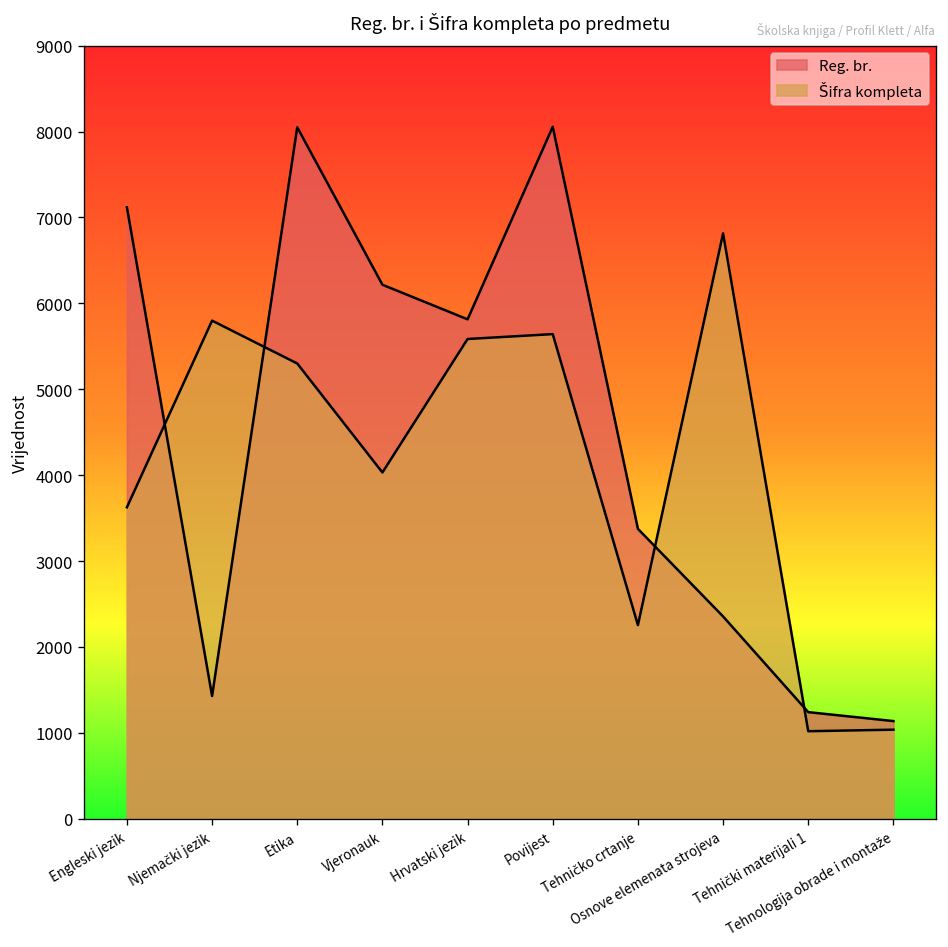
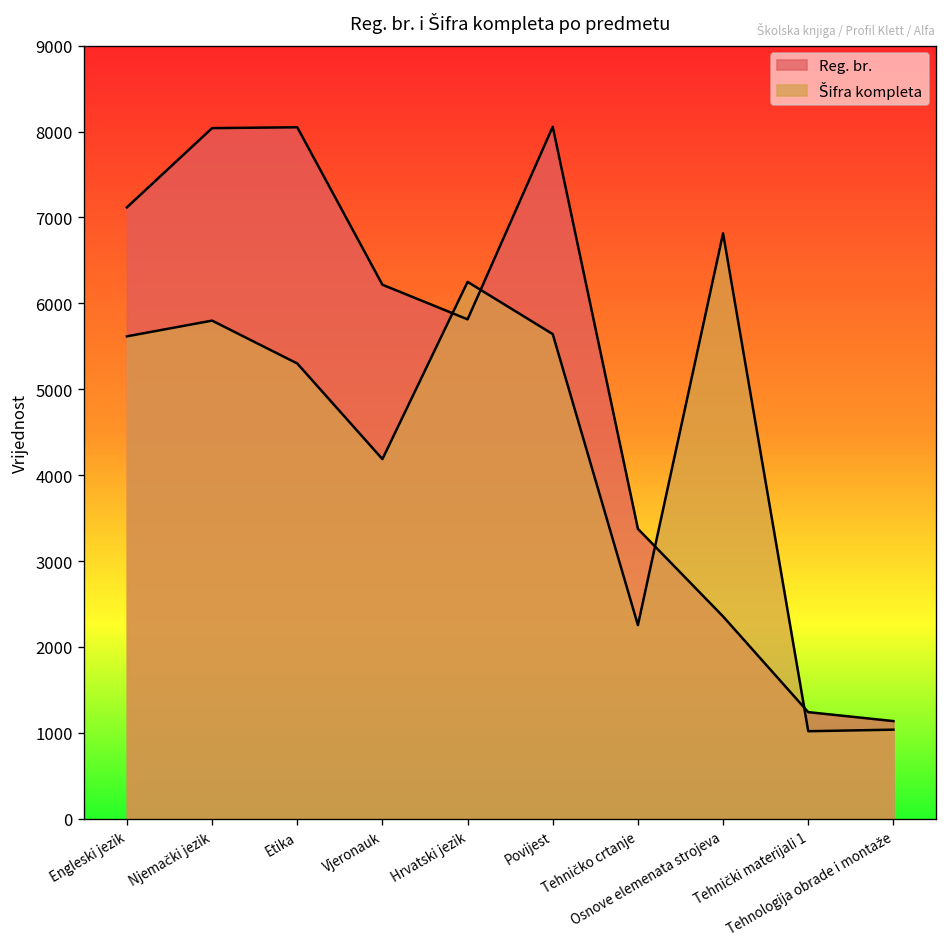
Šifra kompleta, Engleski jezik: 3600 -> 5600
Reg. br., Njemački jezik: 1400 -> 8000
Šifra kompleta, Vjeronauk: 4000 -> 4200
Šifra kompleta, Hrvatski jezik: 5600 -> 6300
